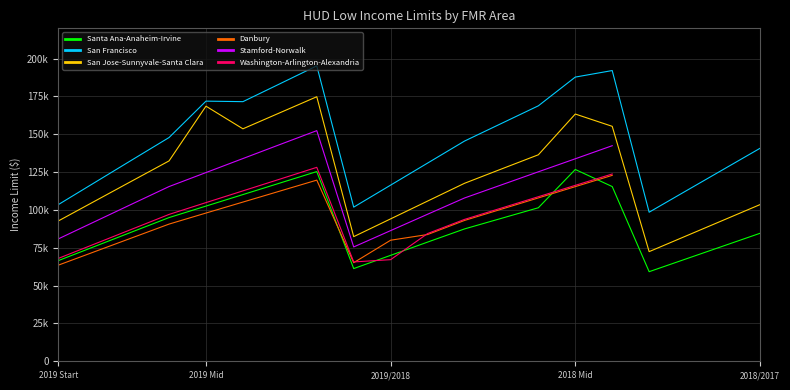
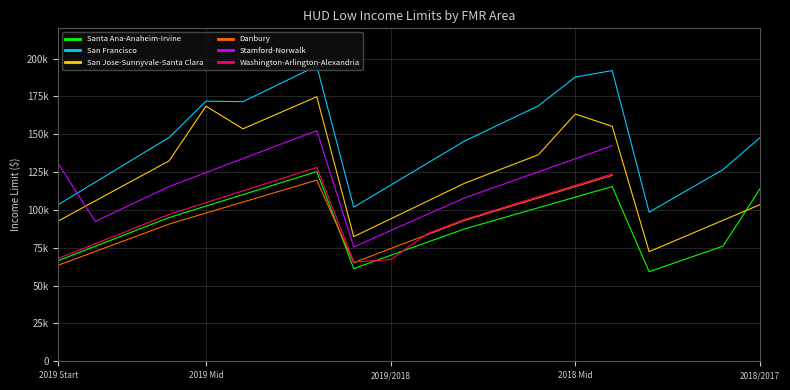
Stamford-Norwalk, 2019 Start: 81000 -> 131000
Danbury, 2019/2018: 80000 -> 74000
Santa Ana-Anaheim-Irvine, 2018 Mid: 127000 -> 108000
Santa Ana-Anaheim-Irvine, 2018/2017: 85000 -> 114000
San Francisco, 2018/2017: 141000 -> 148000
